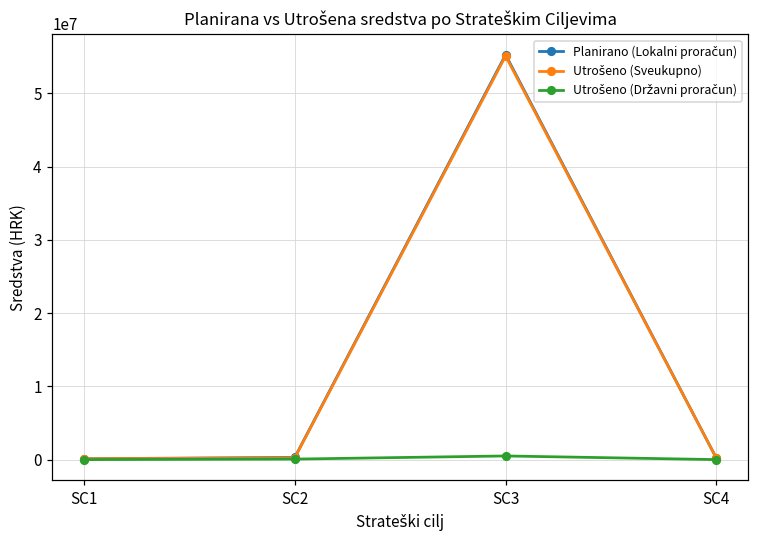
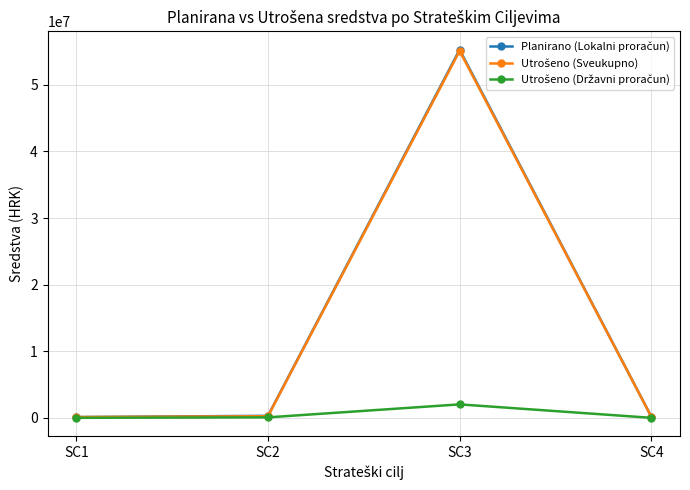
Utrošeno (Državni proračun), SC3: 0 -> 2000000
